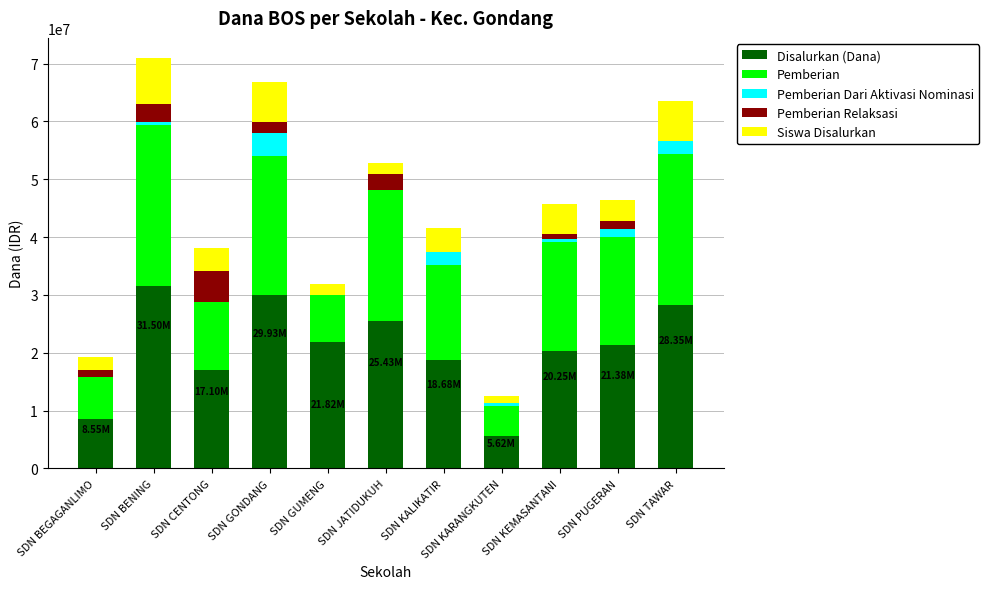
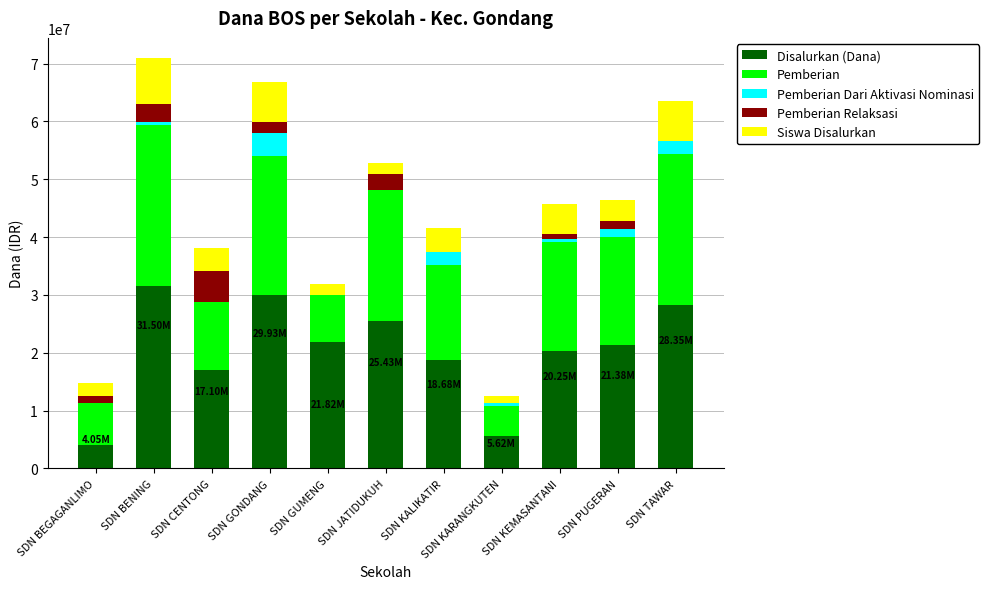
Disalurkan (Dana), SDN BEGAGANLIMO: 8.55M -> 4.05M
